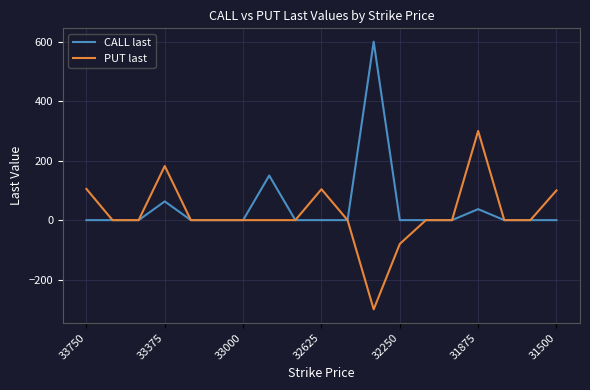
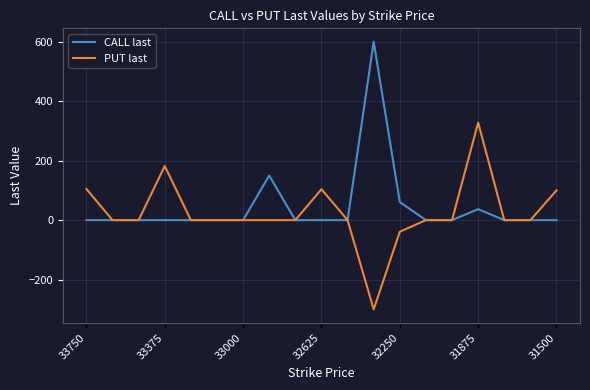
CALL last, 33375: 60 -> 0
CALL last, 32250: 0 -> 60
PUT last, 32250: -80 -> -40
PUT last, 31875: 300 -> 330
